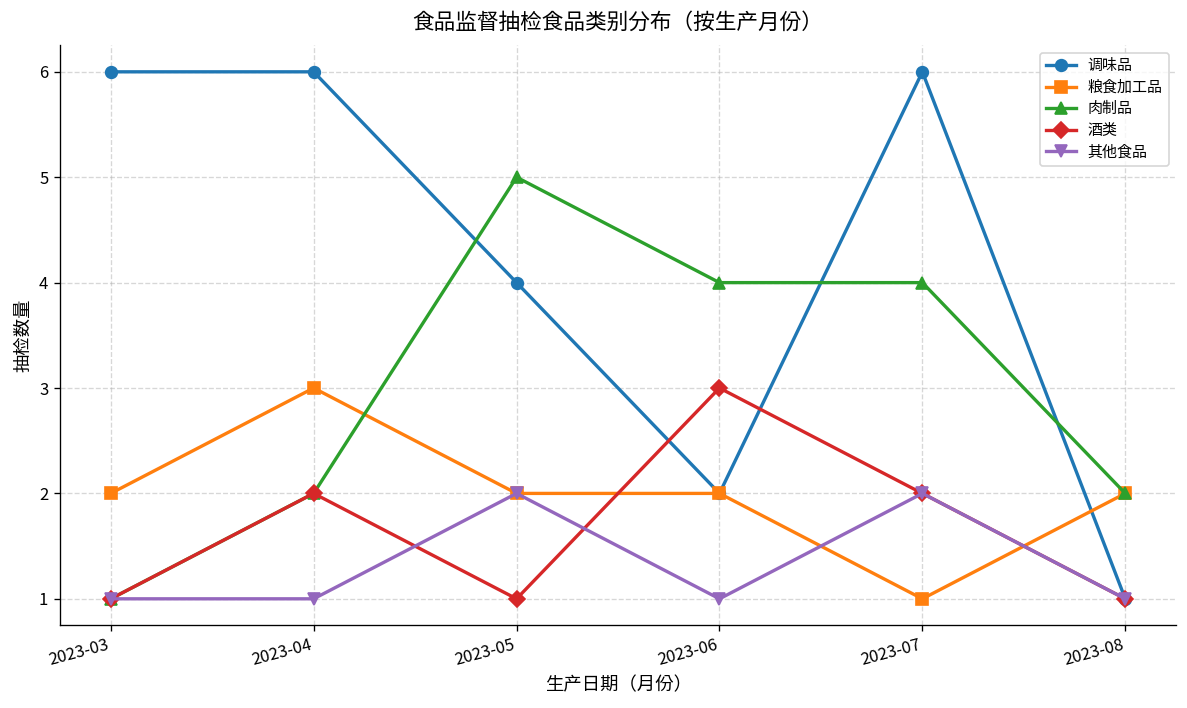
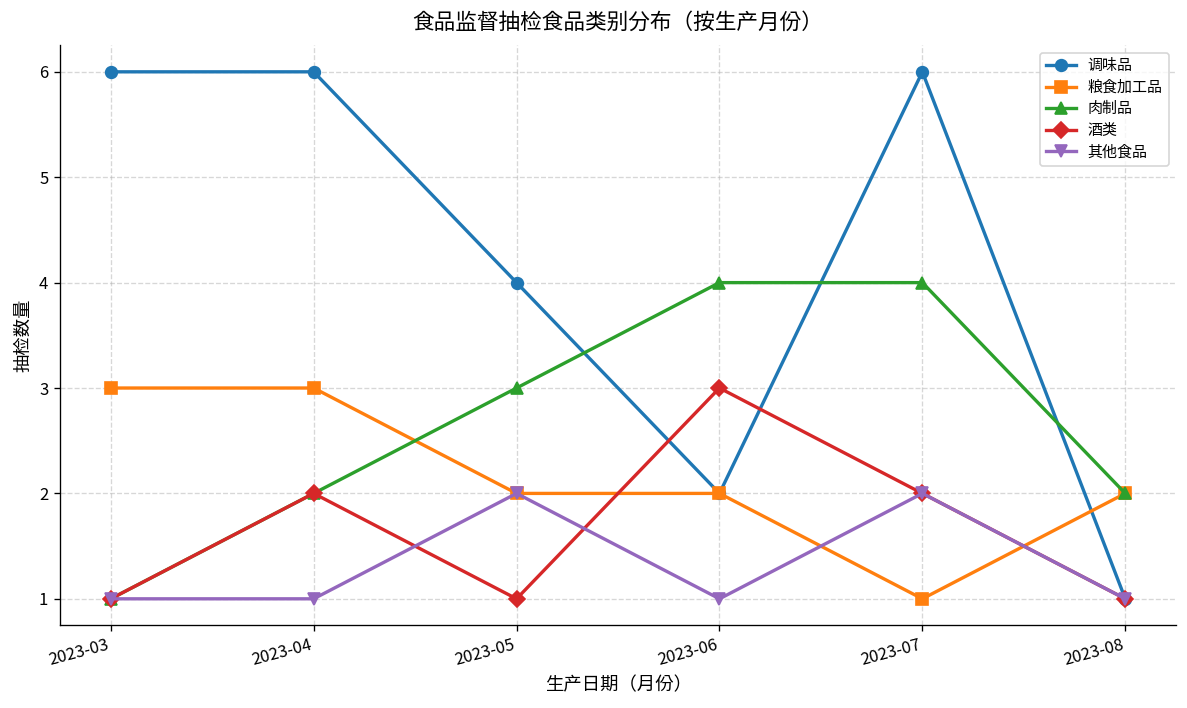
粮食加工品, 2023-03: 2 -> 3
肉制品, 2023-05: 5 -> 3
